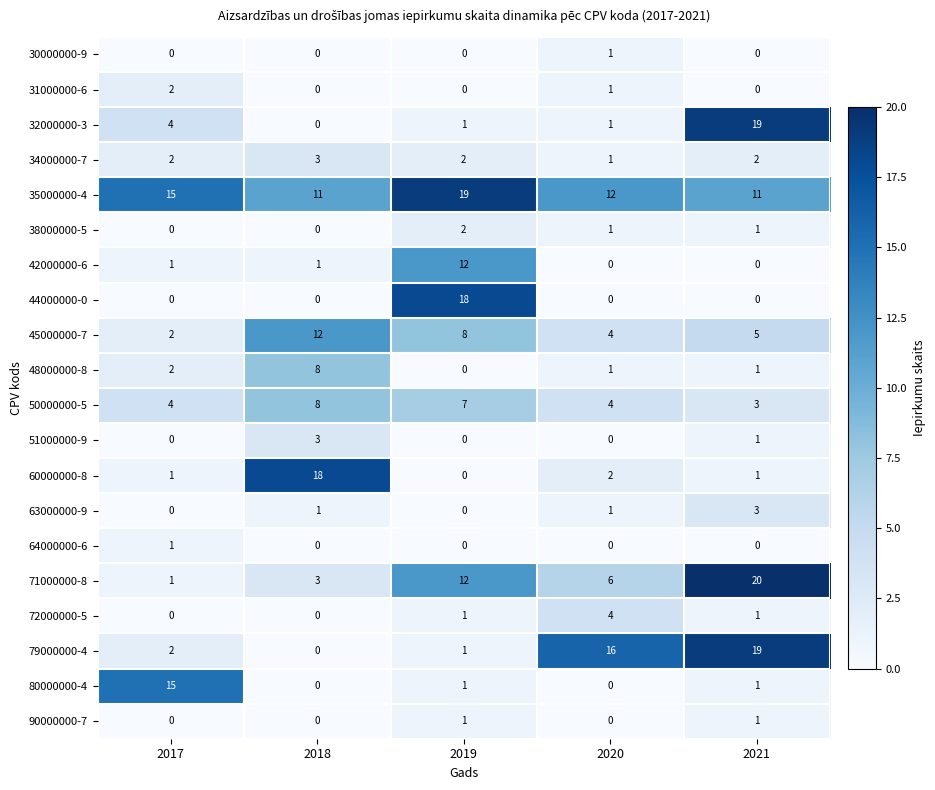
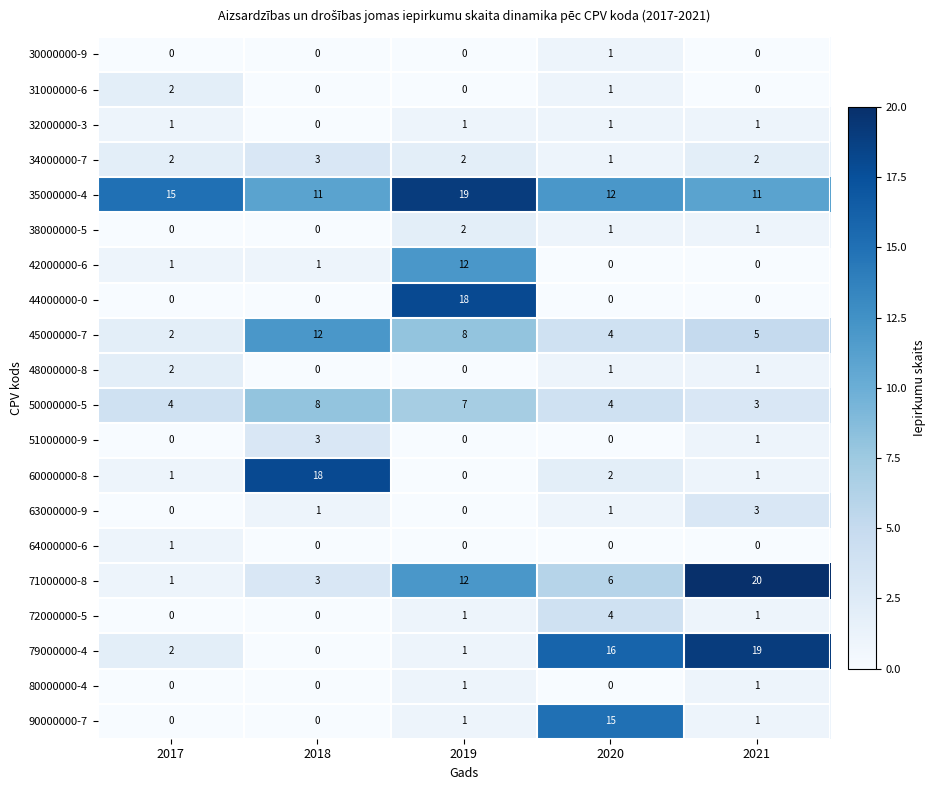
32000000-3, 2017: 4 -> 1
32000000-3, 2021: 19 -> 1
48000000-8, 2018: 8 -> 0
80000000-4, 2017: 15 -> 0
90000000-7, 2020: 0 -> 15
